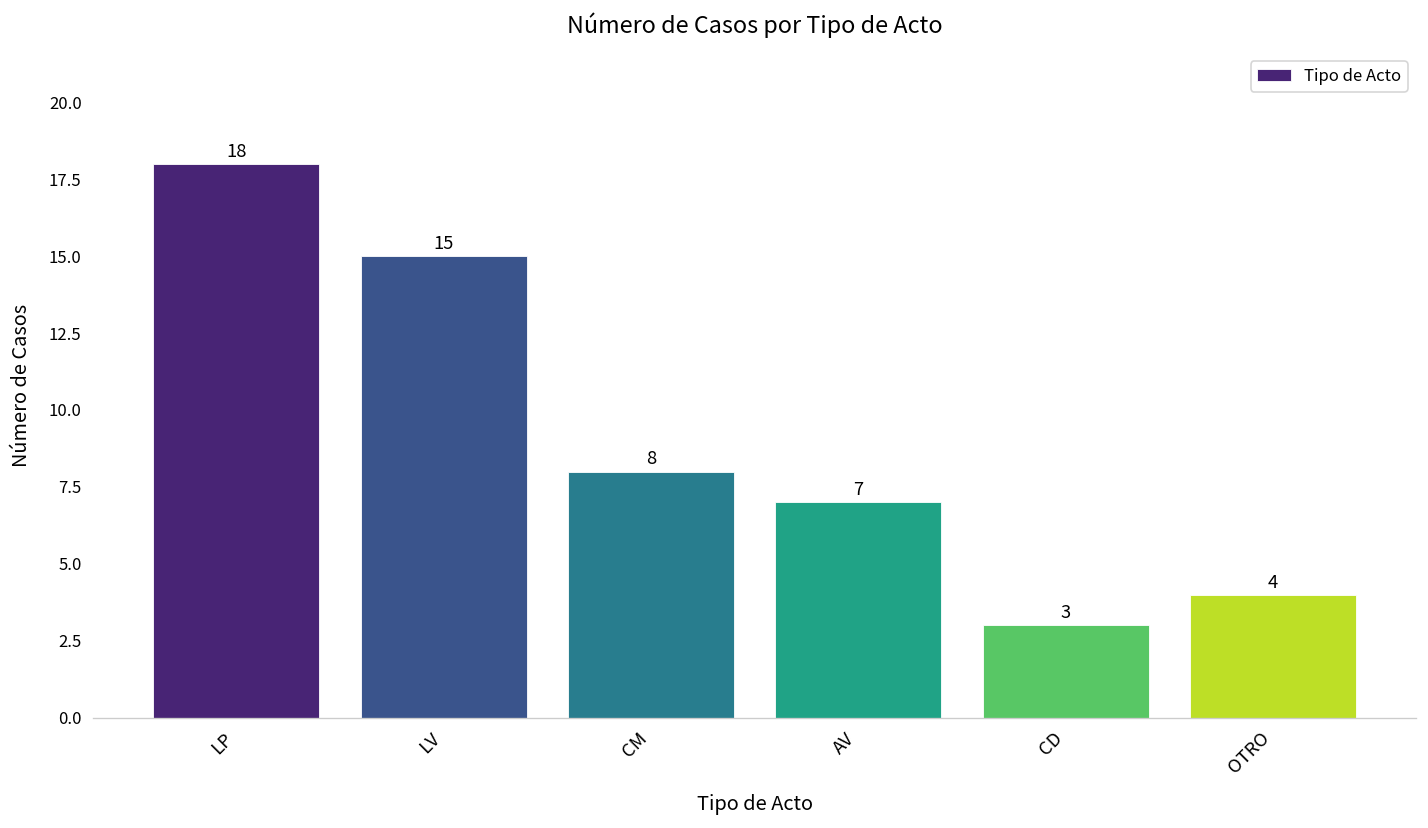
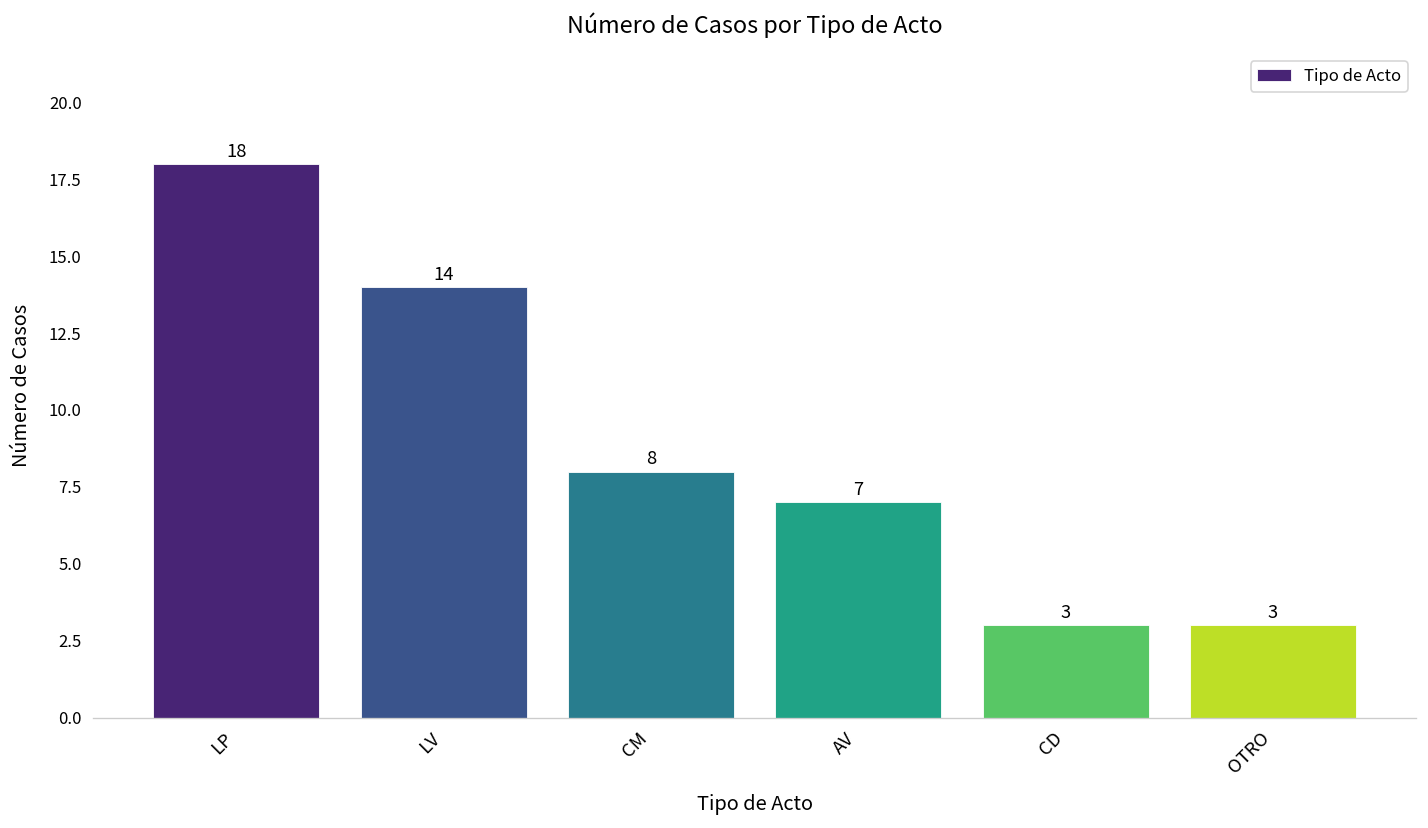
LV: 15 -> 14
OTRO: 4 -> 3
